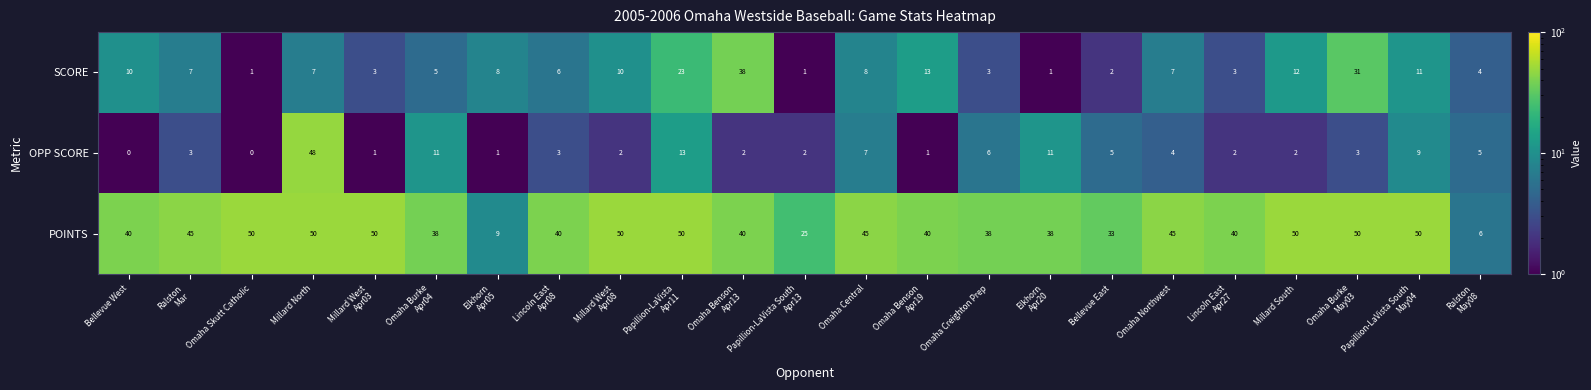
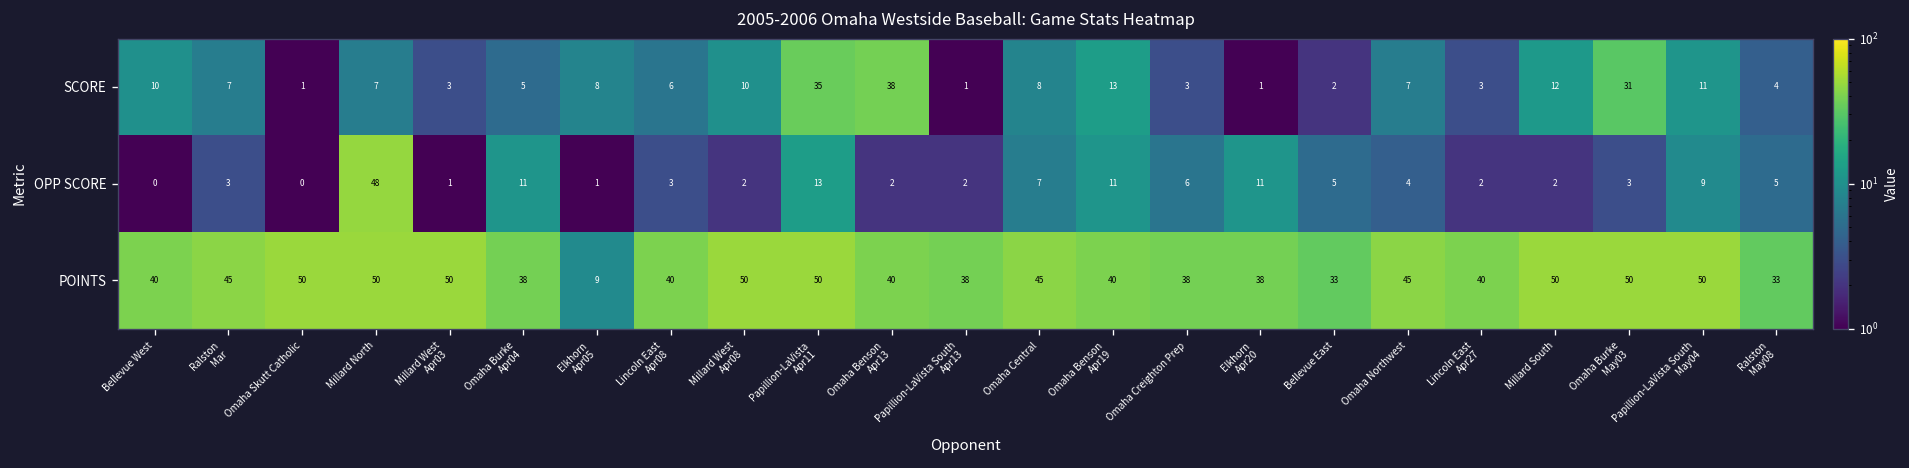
SCORE, Papillion-LaVista Apr11: 23 -> 35
OPP SCORE, Omaha Benson Apr19: 1 -> 11
POINTS, Papillion-LaVista South Apr13: 25 -> 38
POINTS, Ralston May08: 6 -> 33
